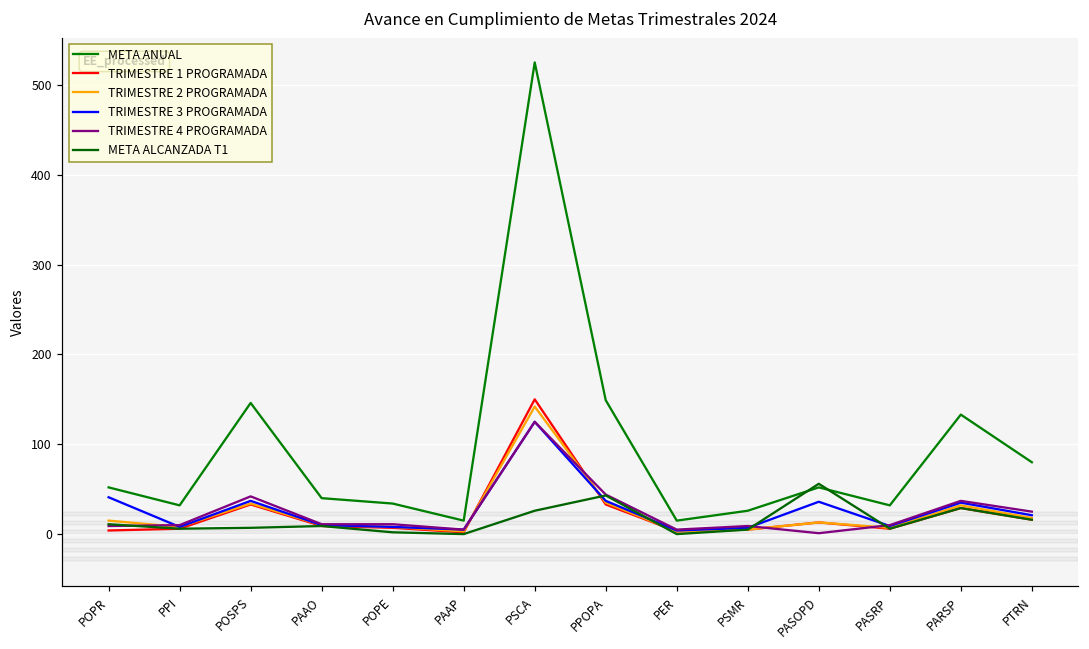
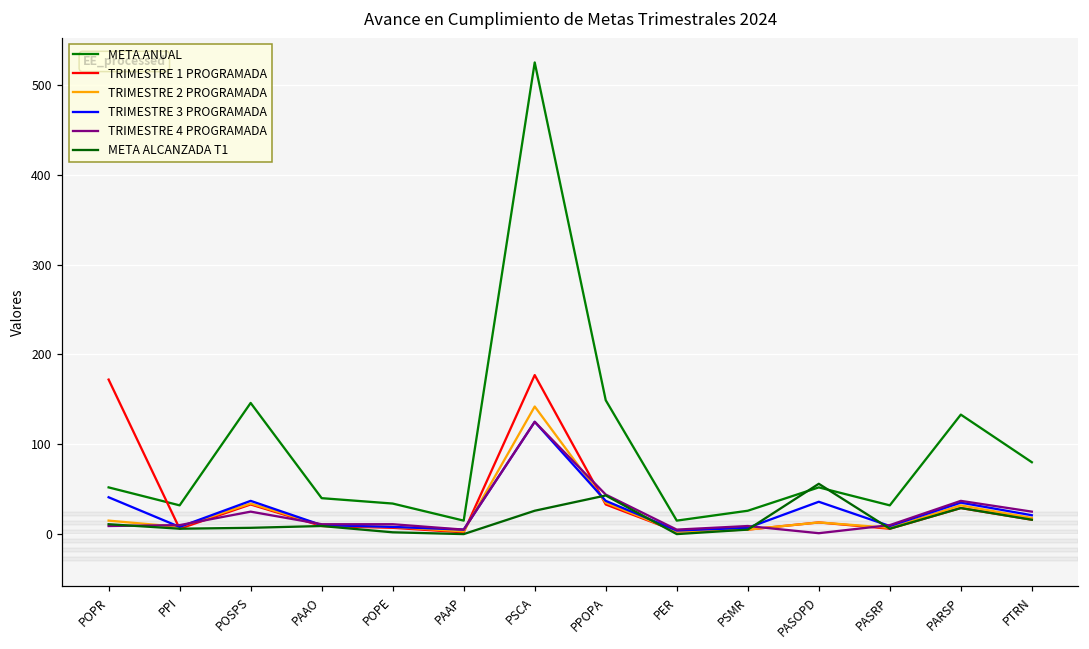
TRIMESTRE 1 PROGRAMADA, POPR: 0 -> 170
TRIMESTRE 4 PROGRAMADA, POSPS: 40 -> 30
TRIMESTRE 1 PROGRAMADA, PSCA: 150 -> 180
